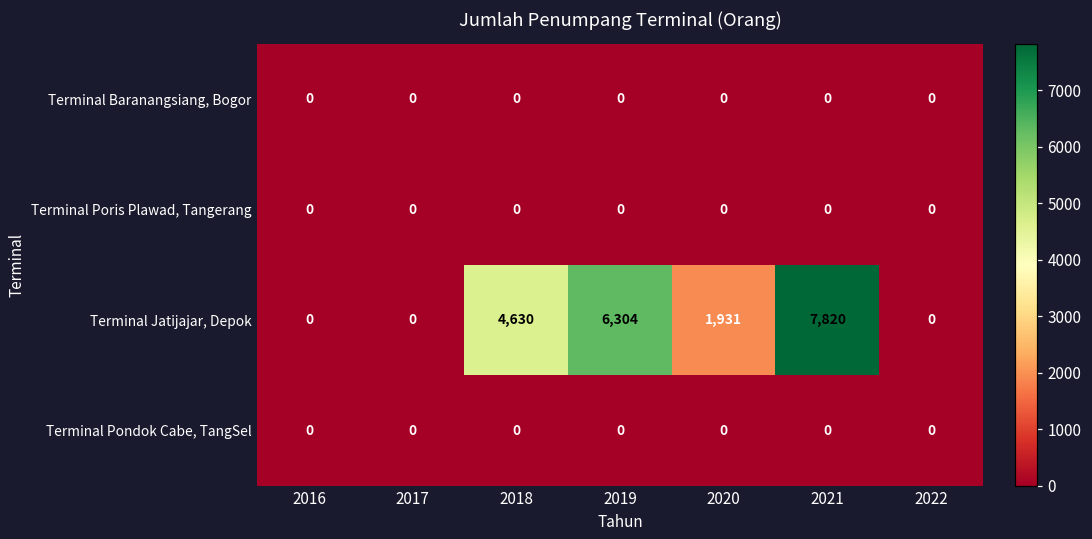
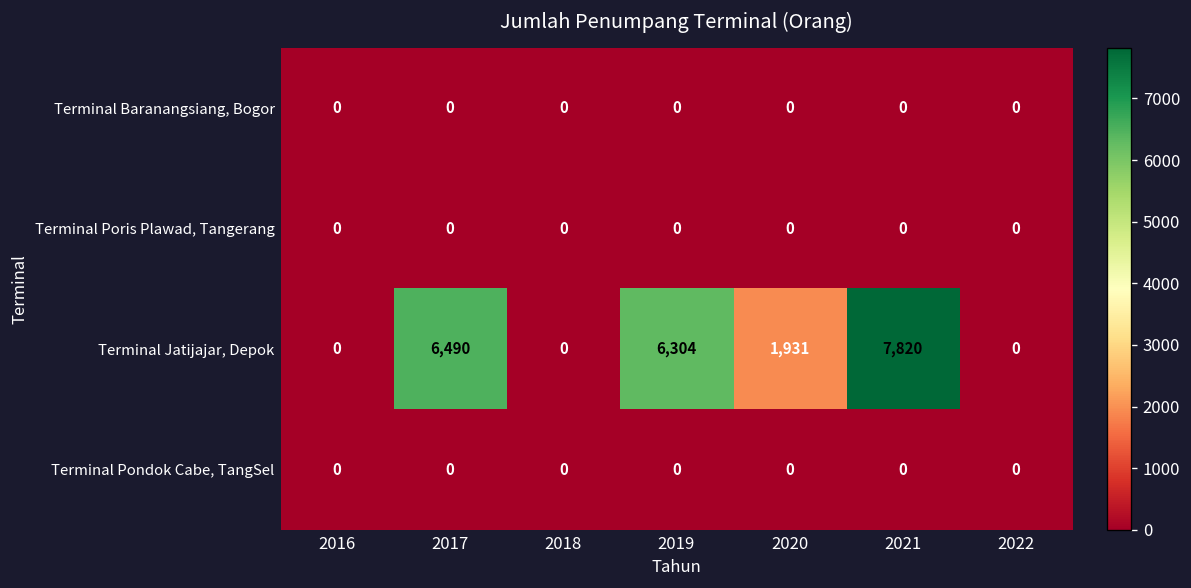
Terminal Jatijajar, Depok, 2017: 0 -> 6,490
Terminal Jatijajar, Depok, 2018: 4,630 -> 0
